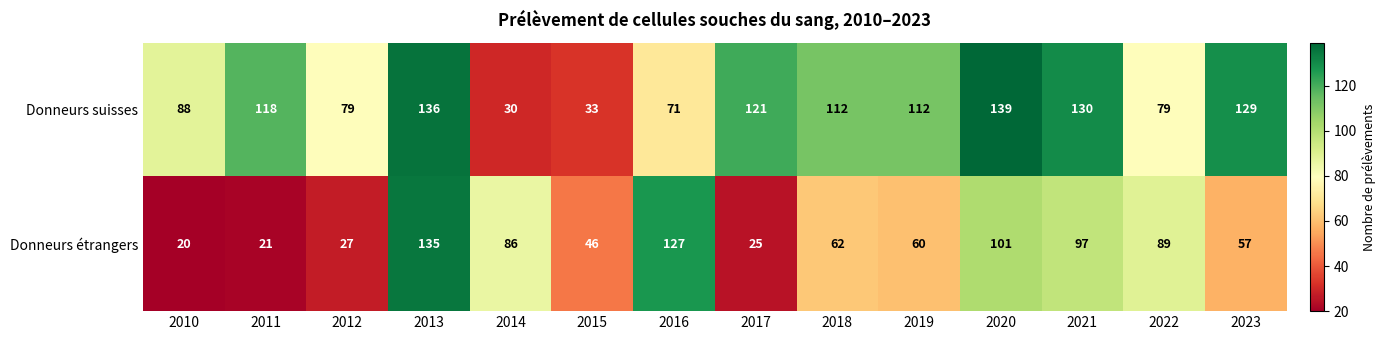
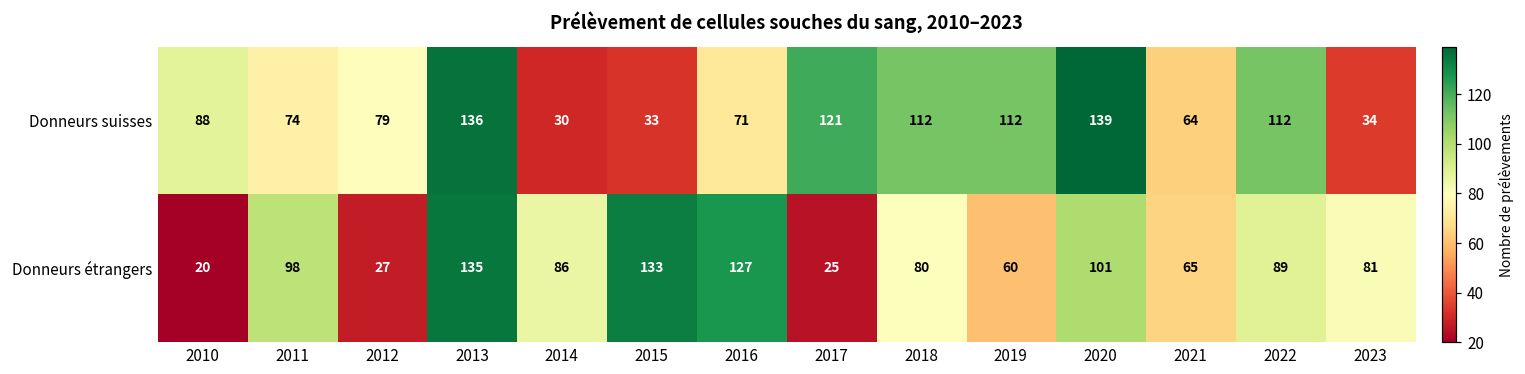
Donneurs suisses, 2011: 118 -> 74
Donneurs suisses, 2021: 130 -> 64
Donneurs suisses, 2022: 79 -> 112
Donneurs suisses, 2023: 129 -> 34
Donneurs étrangers, 2011: 21 -> 98
Donneurs étrangers, 2015: 46 -> 133
Donneurs étrangers, 2018: 62 -> 80
Donneurs étrangers, 2021: 97 -> 65
Donneurs étrangers, 2023: 57 -> 81
